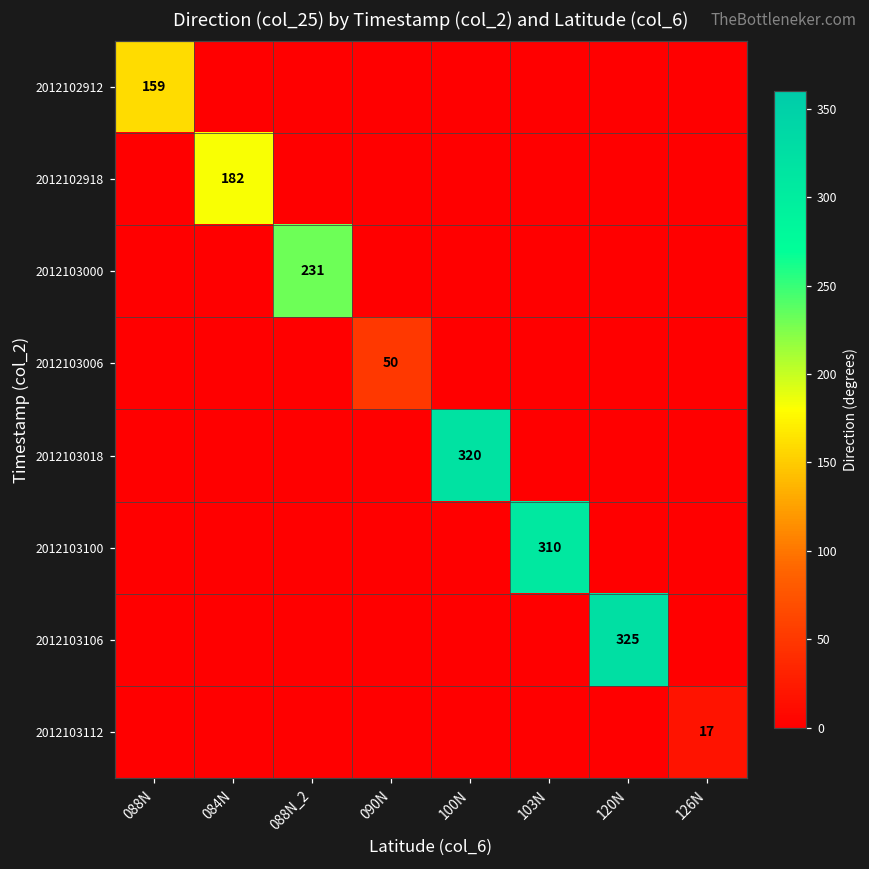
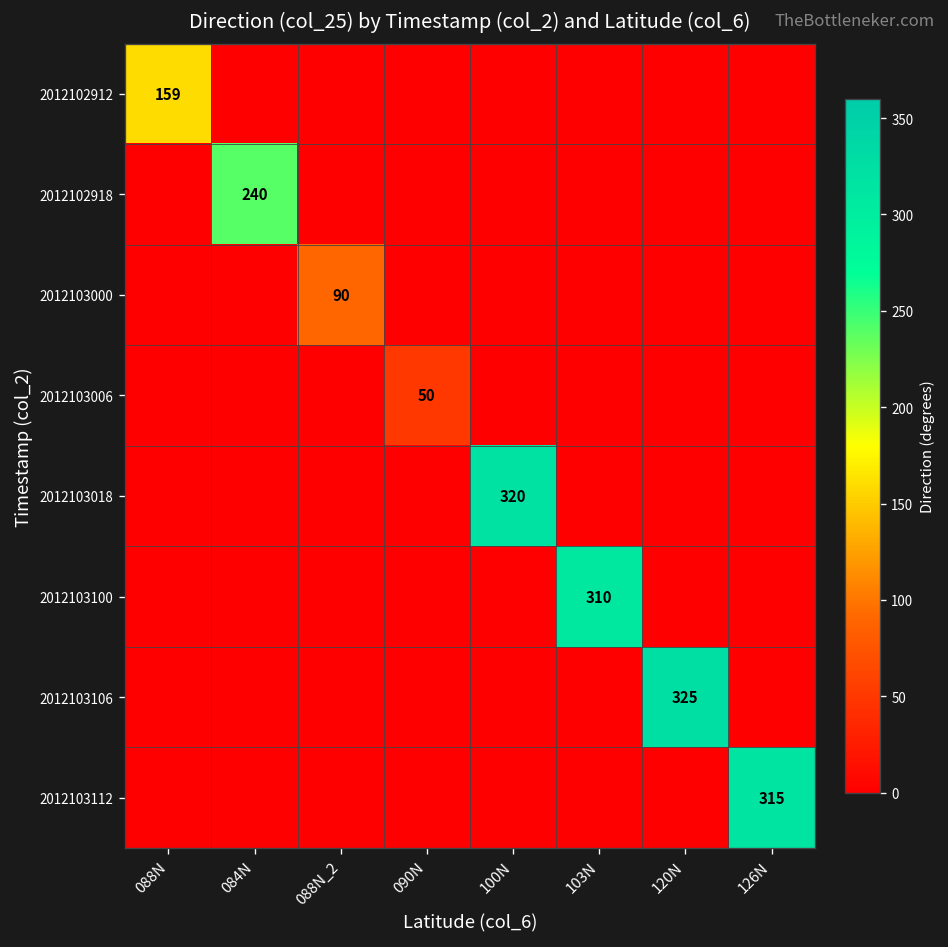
2012102918, 084N: 182 -> 240
2012103000, 088N_2: 231 -> 90
2012103112, 126N: 17 -> 315
